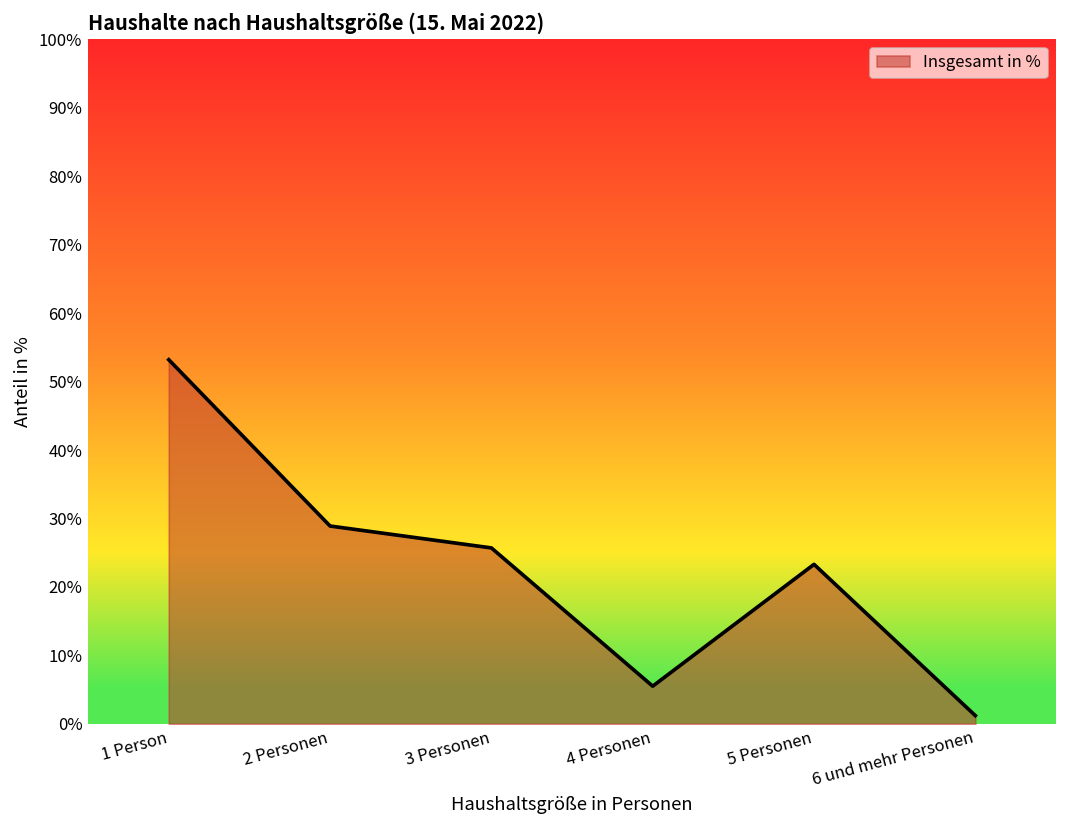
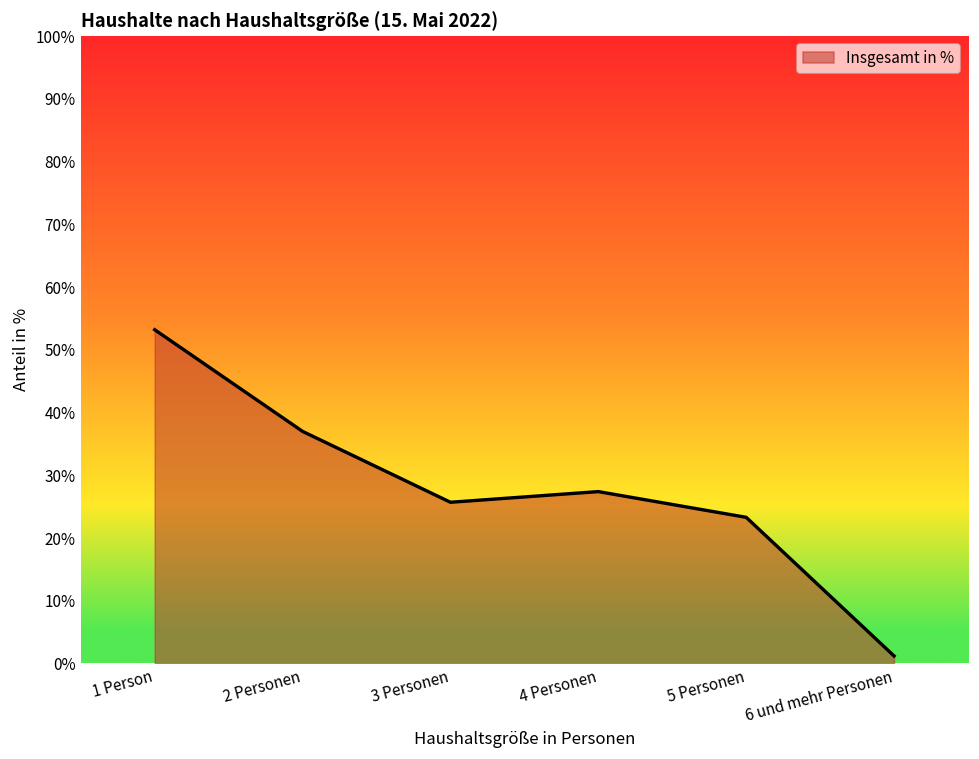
2 Personen: 29% -> 37%
4 Personen: 6% -> 27%
